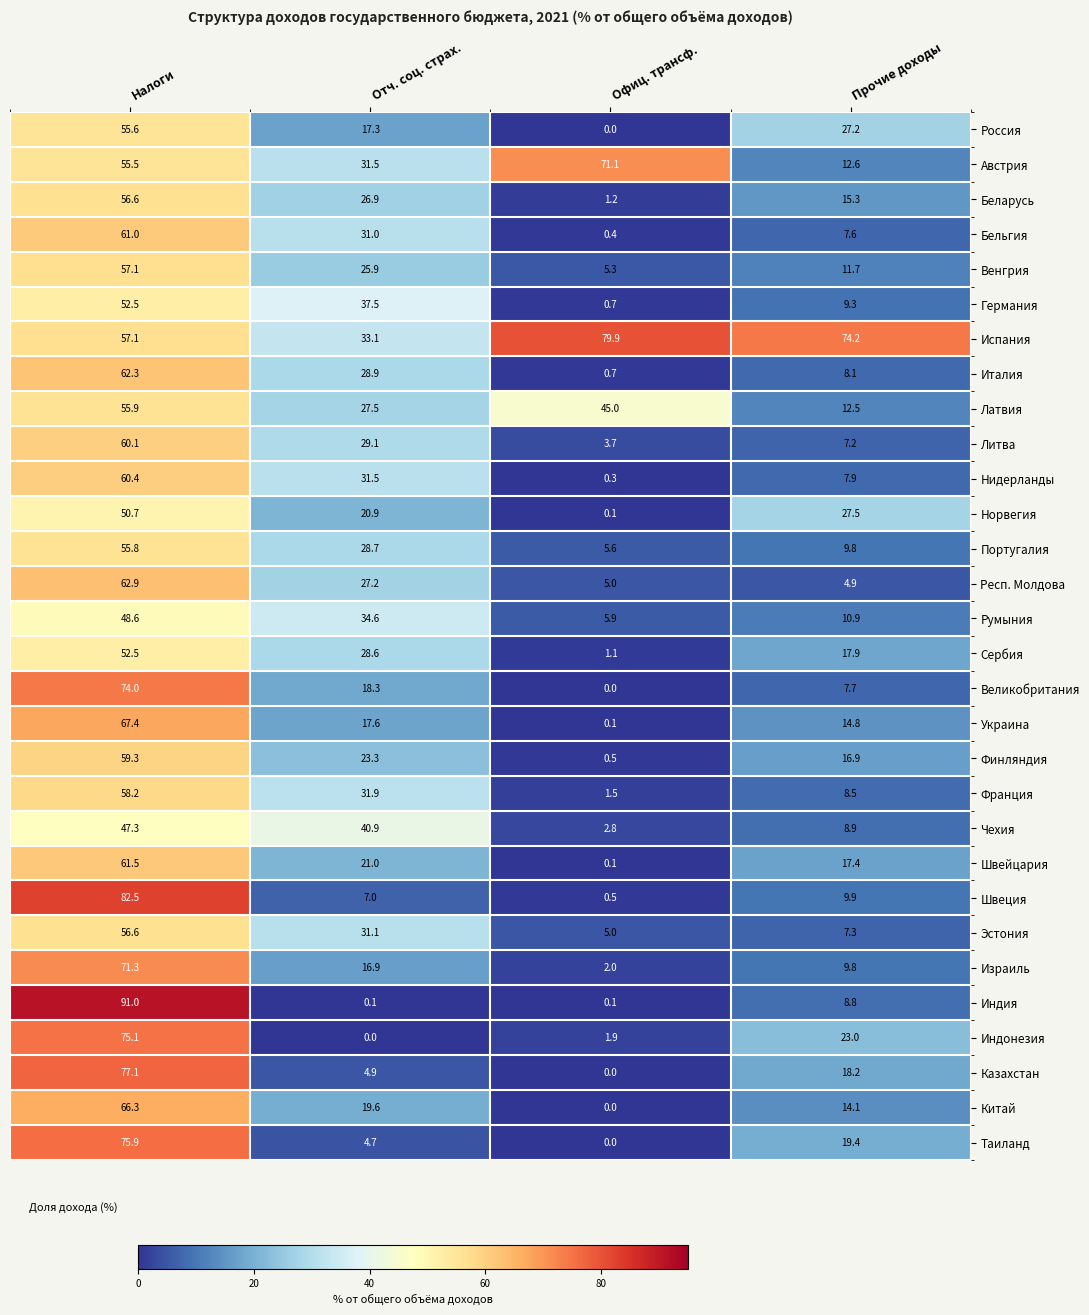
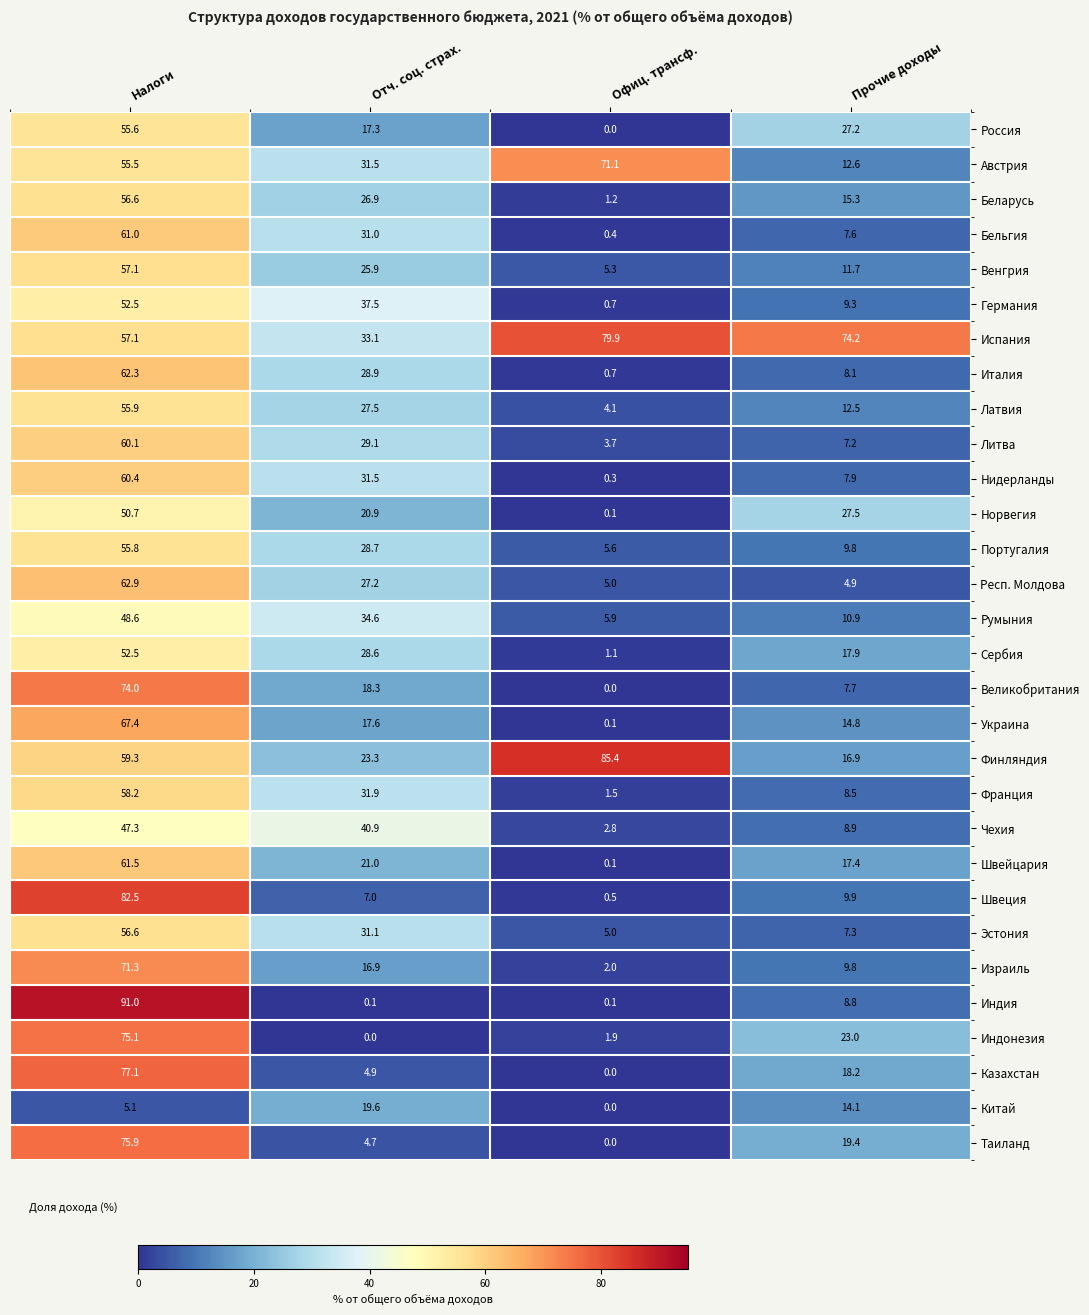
Латвия, Офиц. трансф.: 45.0 -> 4.1
Финляндия, Офиц. трансф.: 0.5 -> 85.4
Китай, Налоги: 66.3 -> 5.1
